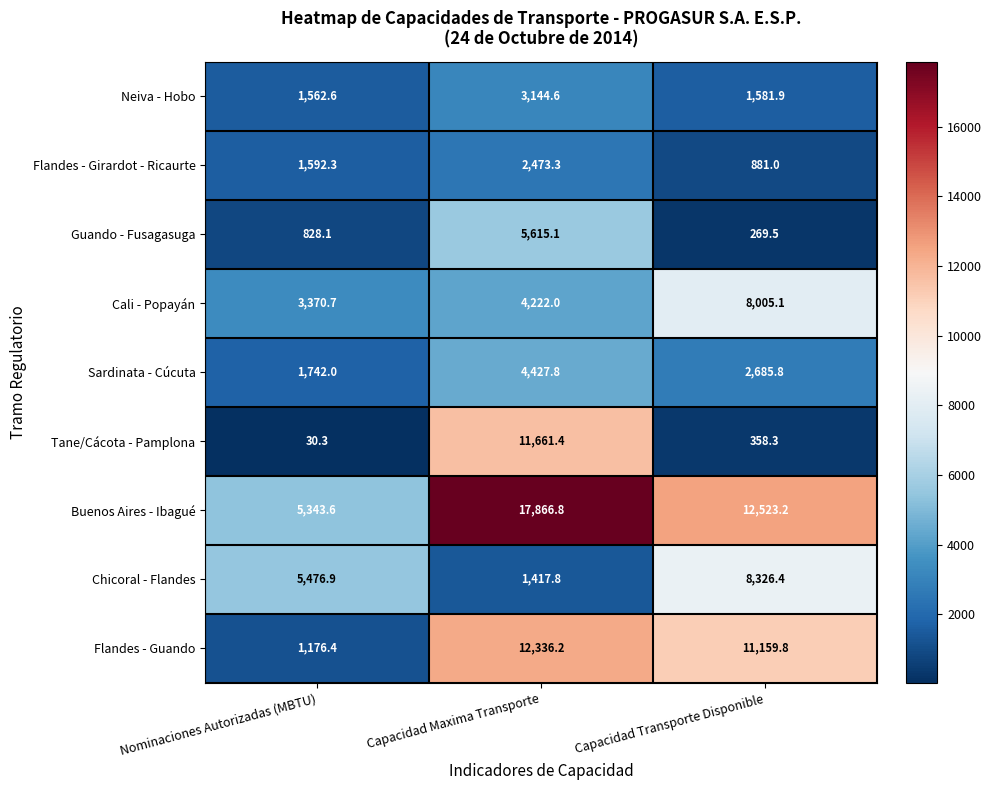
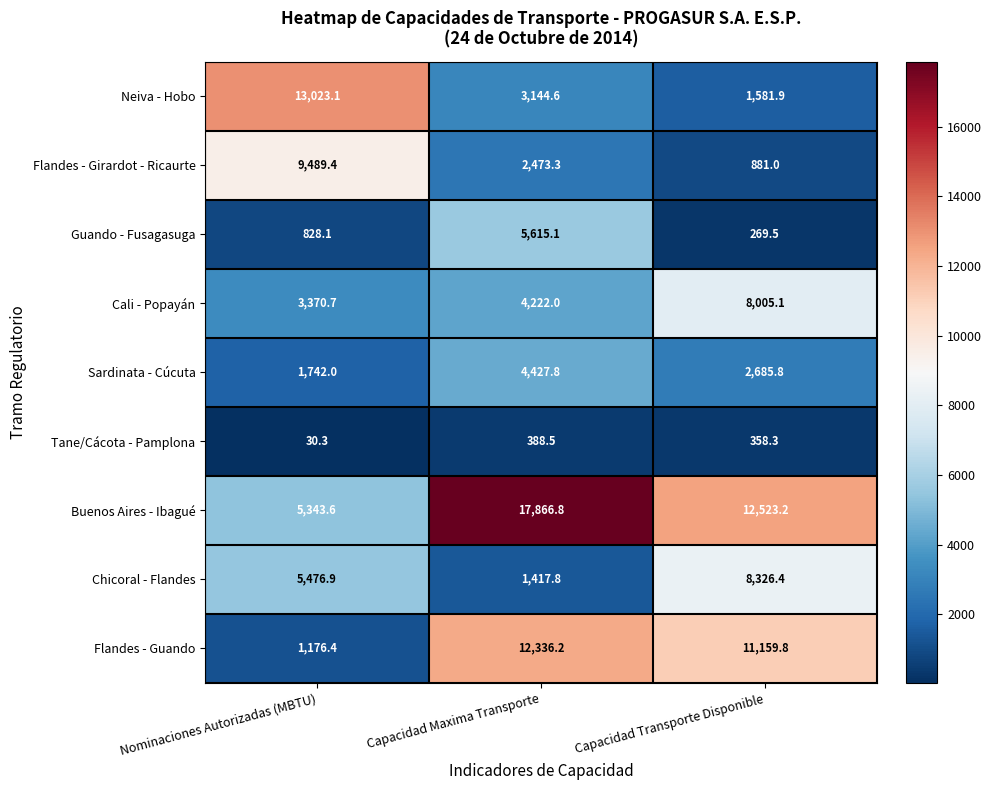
Neiva - Hobo, Nominaciones Autorizadas (MBTU): 1,562.6 -> 13,023.1
Flandes - Girardot - Ricaurte, Nominaciones Autorizadas (MBTU): 1,592.3 -> 9,489.4
Tane/Cácota - Pamplona, Capacidad Maxima Transporte: 11,661.4 -> 388.5
